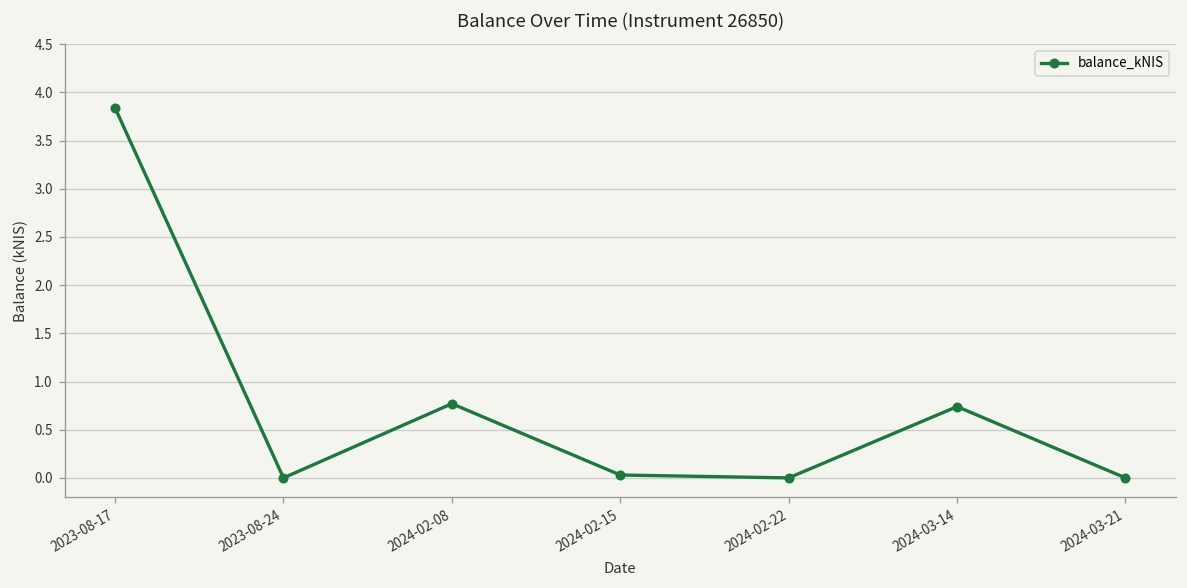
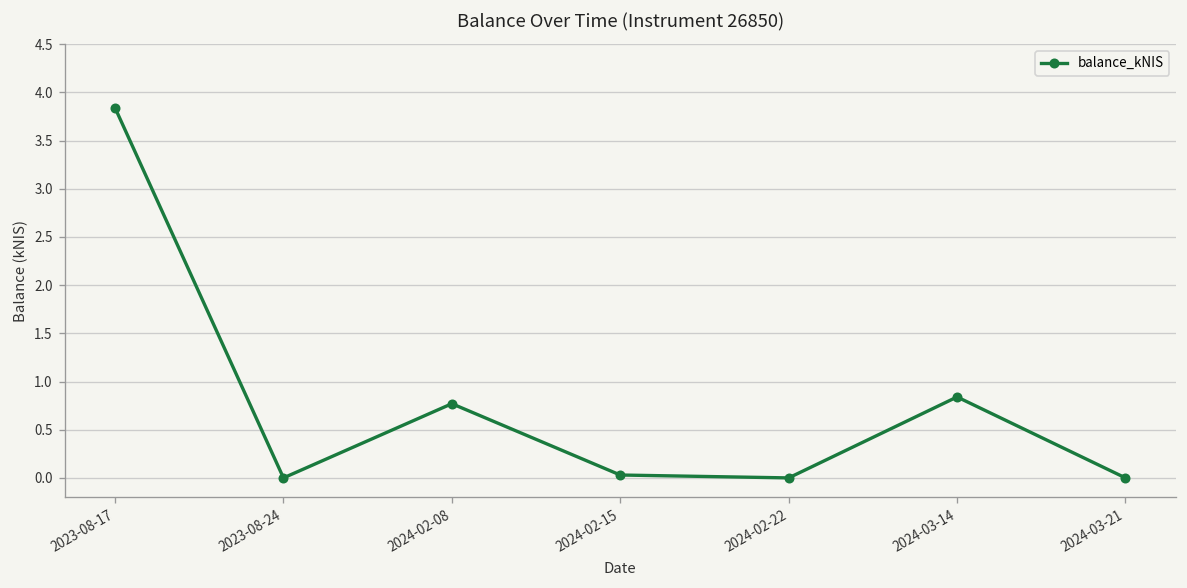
2024-03-14: 0.7 -> 0.8
